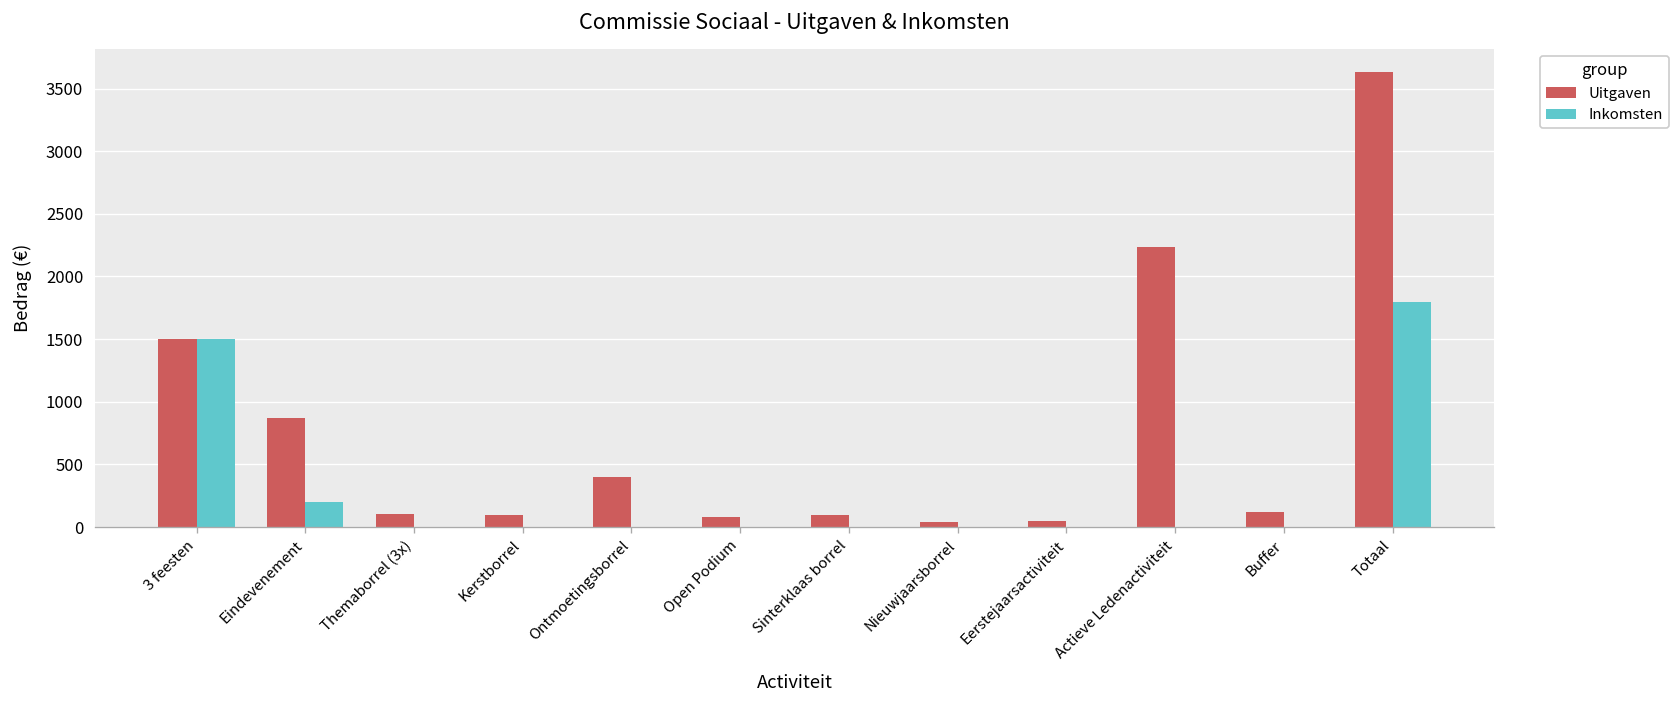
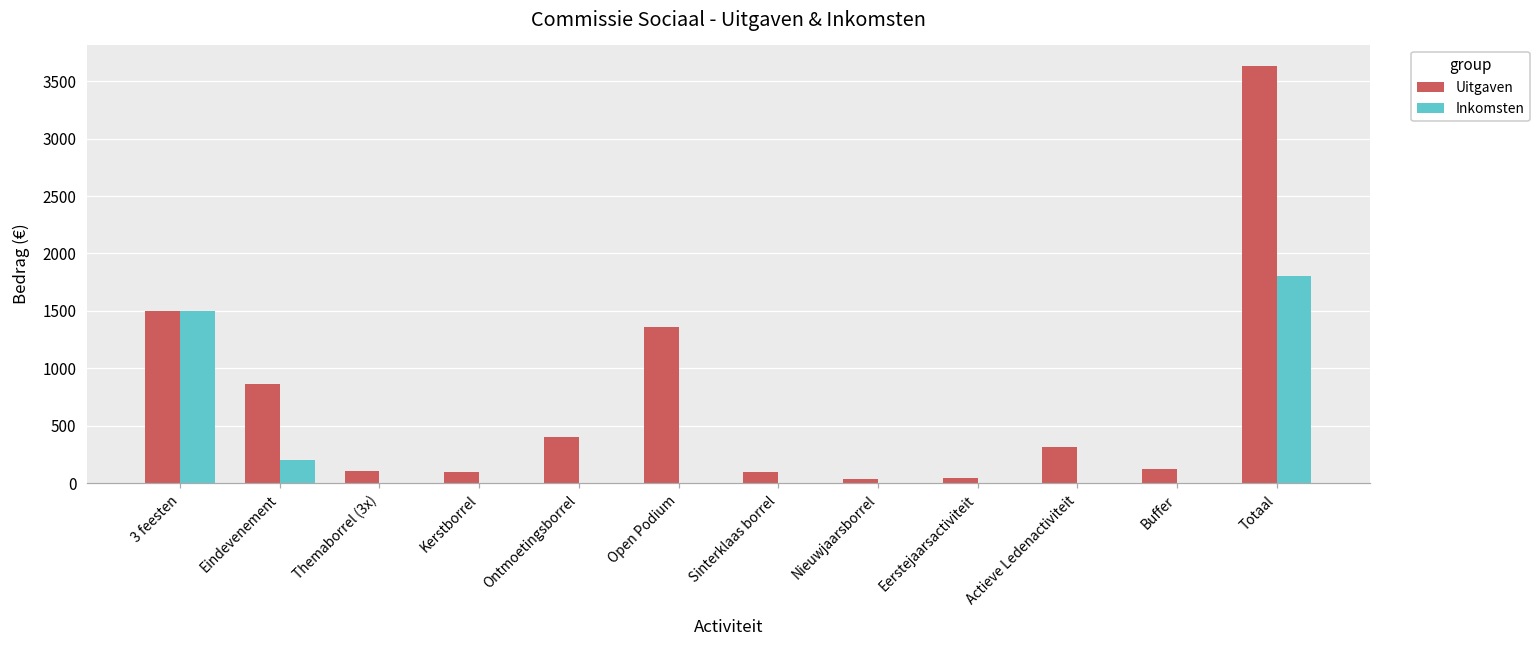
Uitgaven, Open Podium: 80 -> 1360
Uitgaven, Actieve Ledenactiviteit: 2230 -> 320
